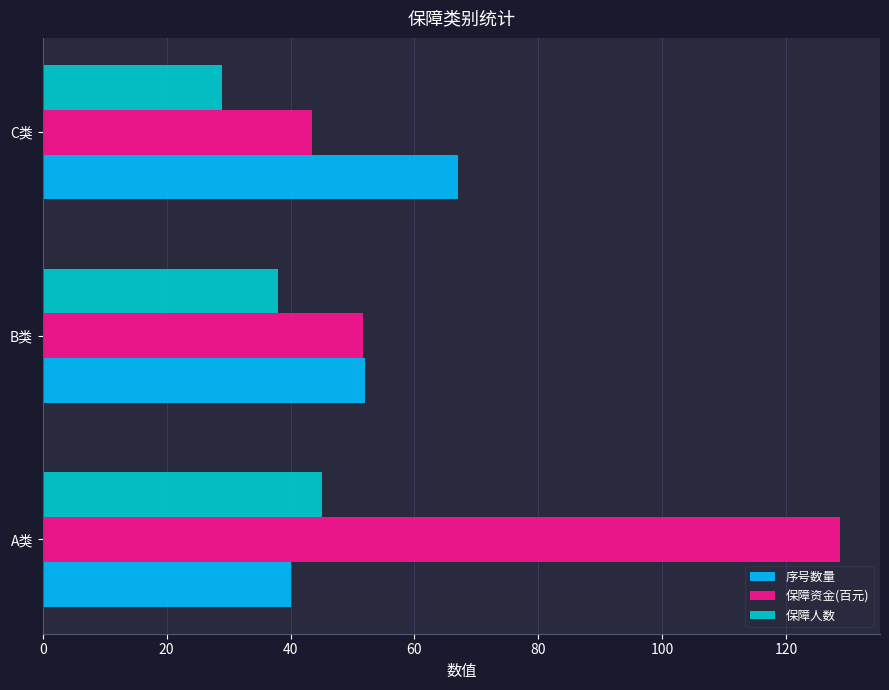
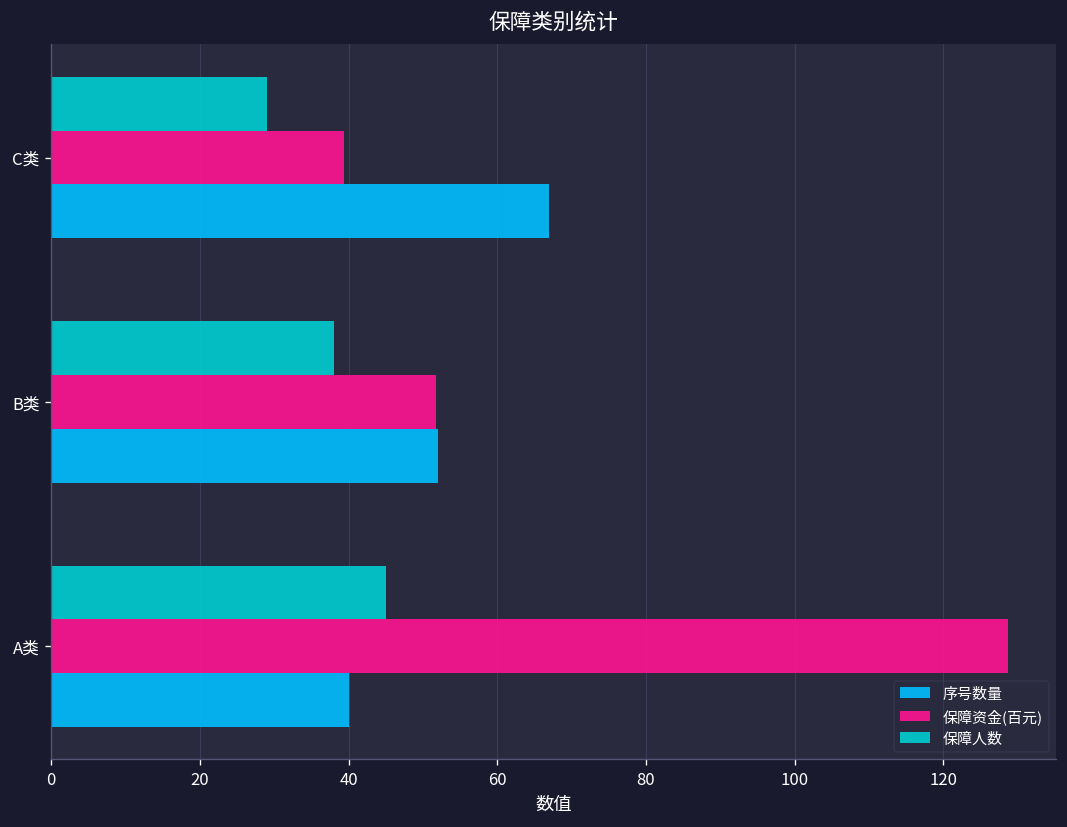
保障资金(百元), C类: 44 -> 39
